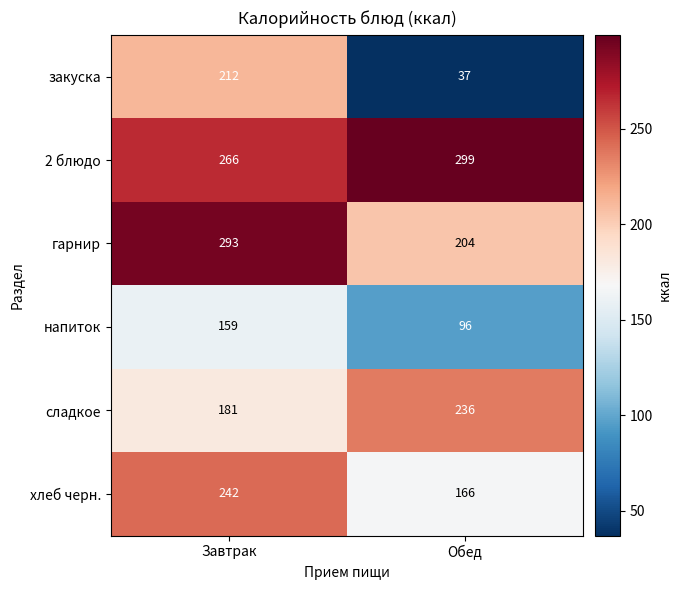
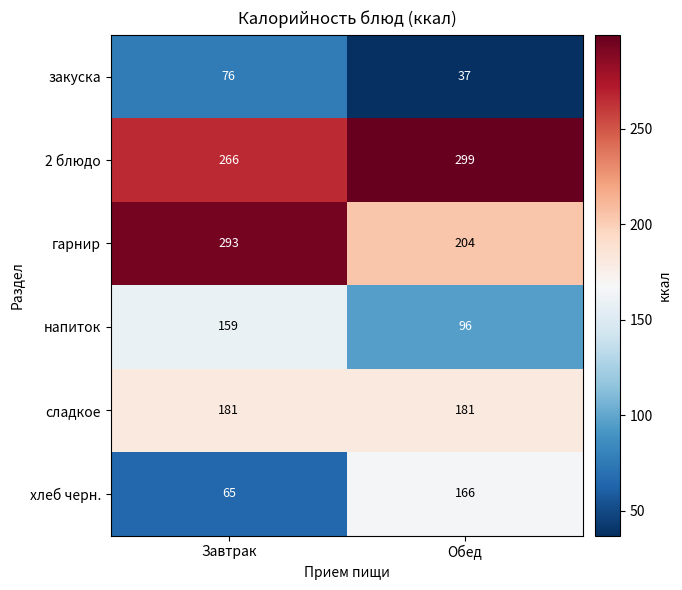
закуска, Завтрак: 212 -> 76
сладкое, Обед: 236 -> 181
хлеб черн., Завтрак: 242 -> 65
